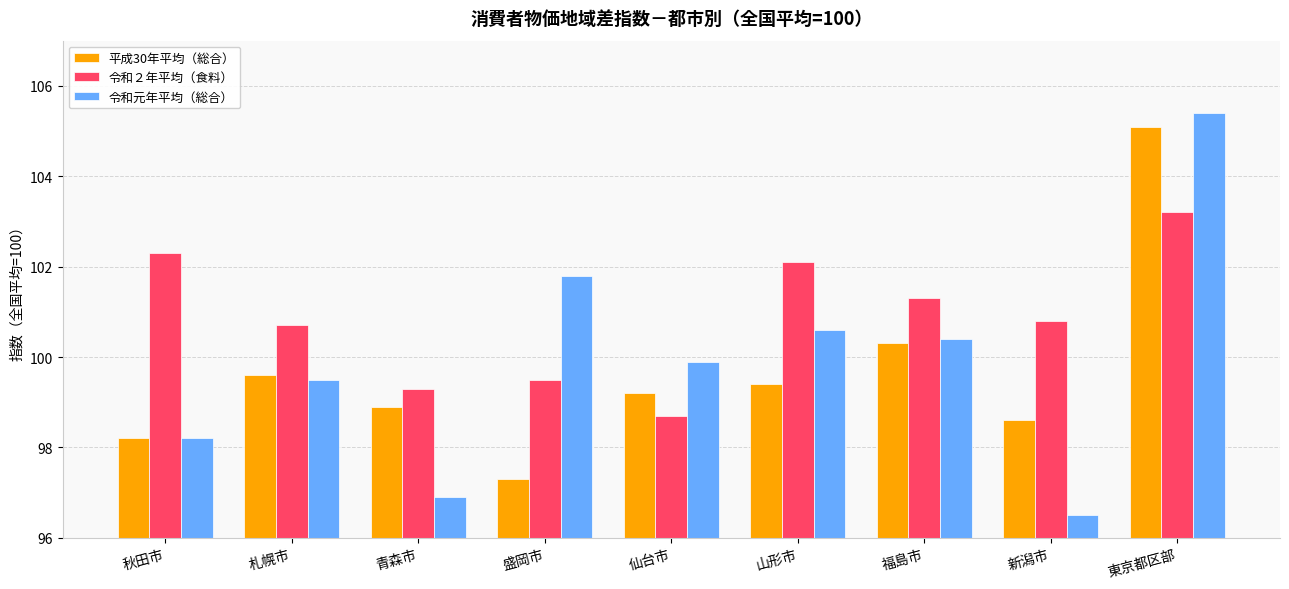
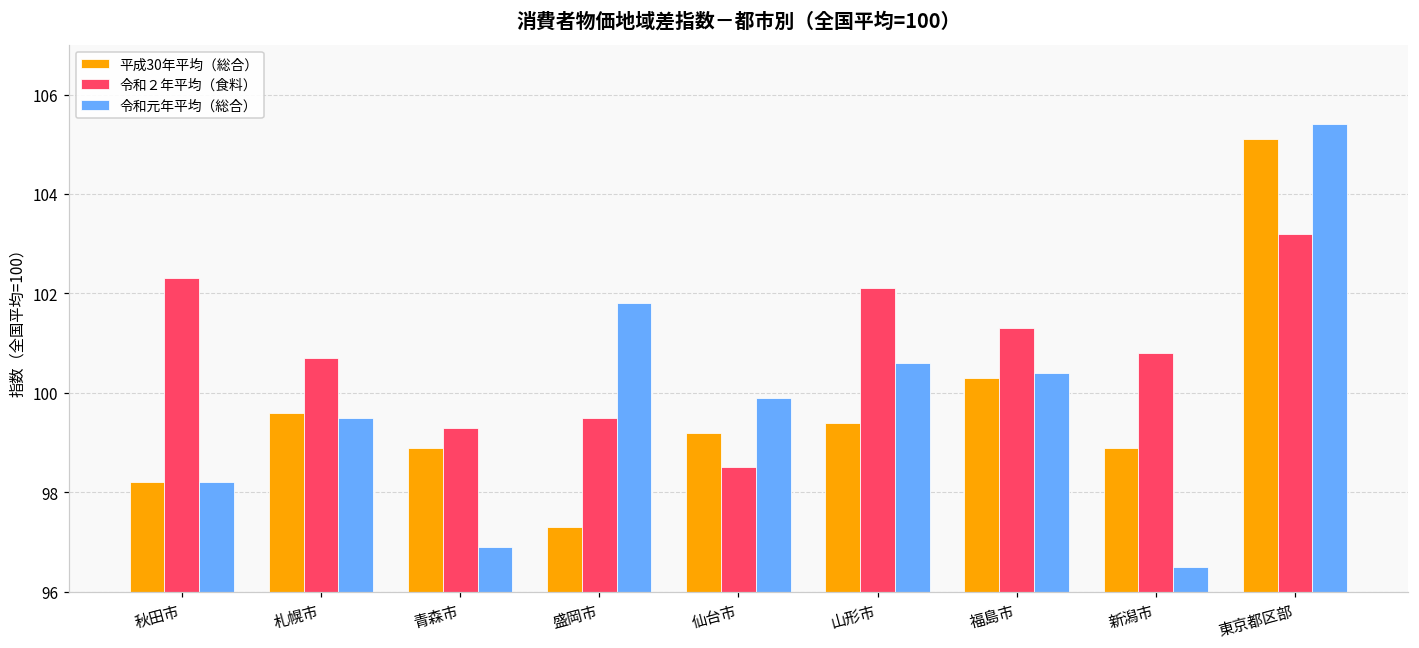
令和２年平均（食料）, 仙台市: 98.7 -> 98.5
平成30年平均（総合）, 新潟市: 98.6 -> 98.9
